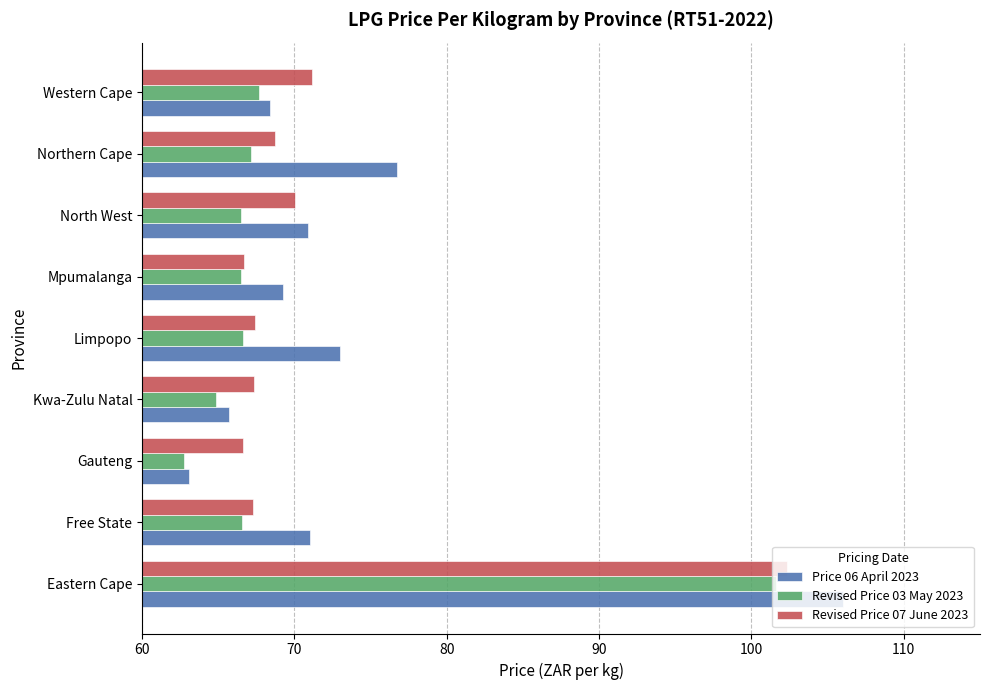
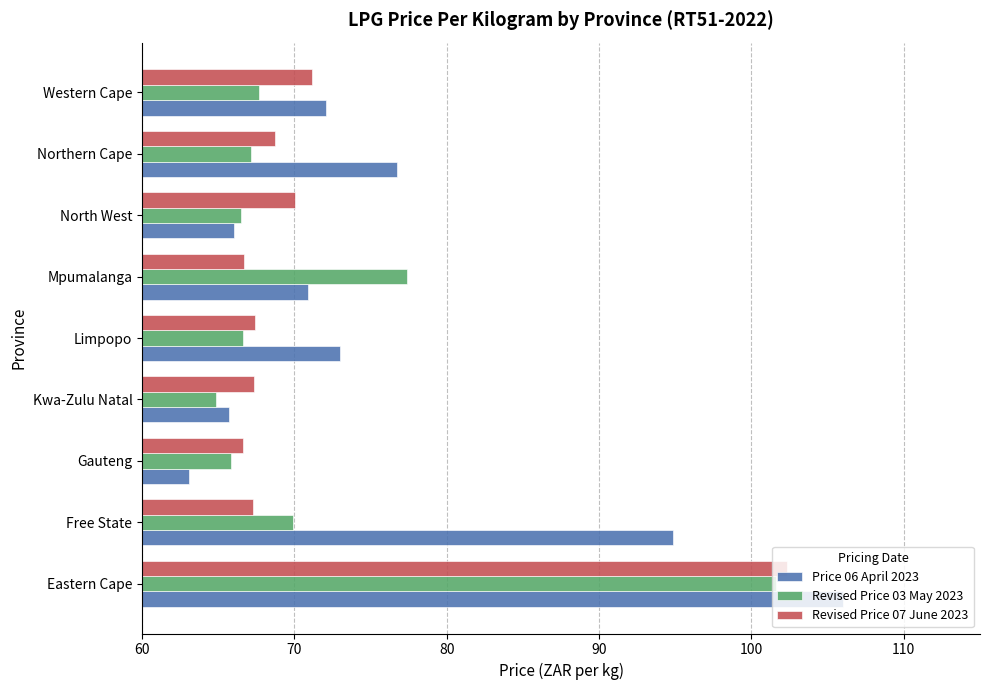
Price 06 April 2023, Western Cape: 68.4 -> 72.1
Price 06 April 2023, North West: 70.9 -> 66.0
Revised Price 03 May 2023, Mpumalanga: 66.5 -> 77.4
Price 06 April 2023, Mpumalanga: 69.2 -> 70.9
Revised Price 03 May 2023, Gauteng: 62.8 -> 65.9
Revised Price 03 May 2023, Free State: 66.6 -> 69.9
Price 06 April 2023, Free State: 71.0 -> 94.9
